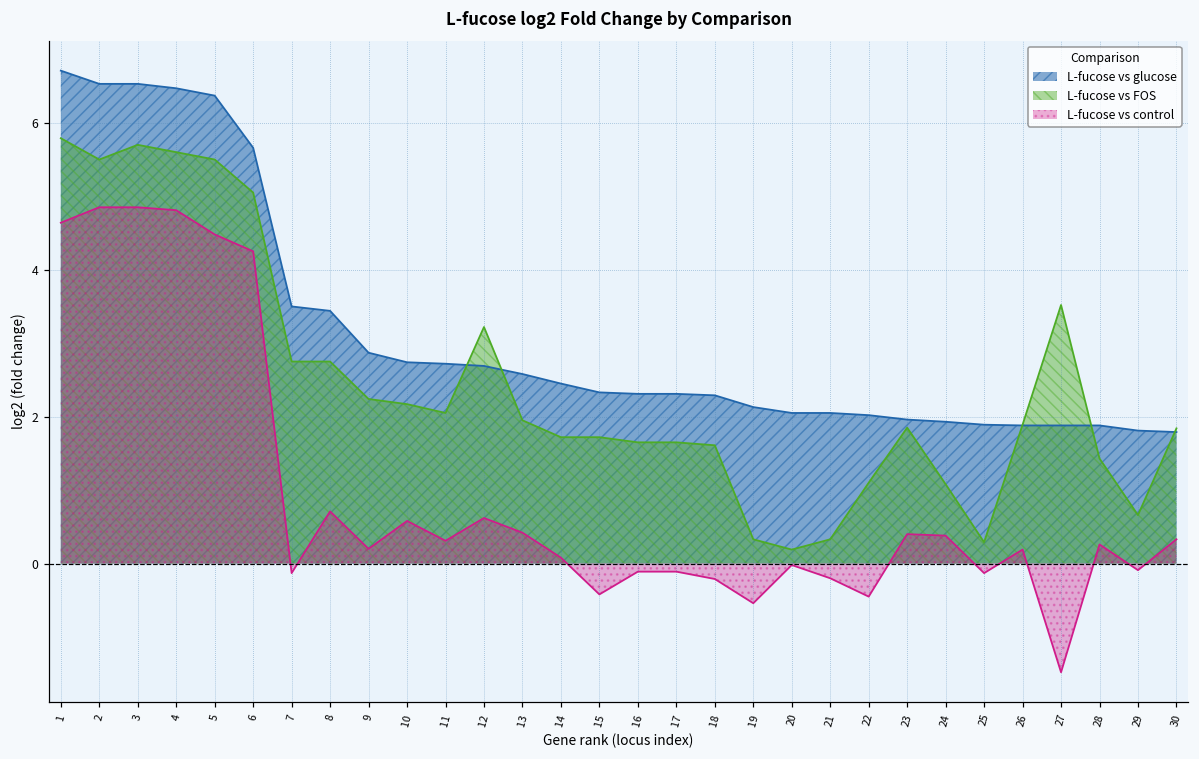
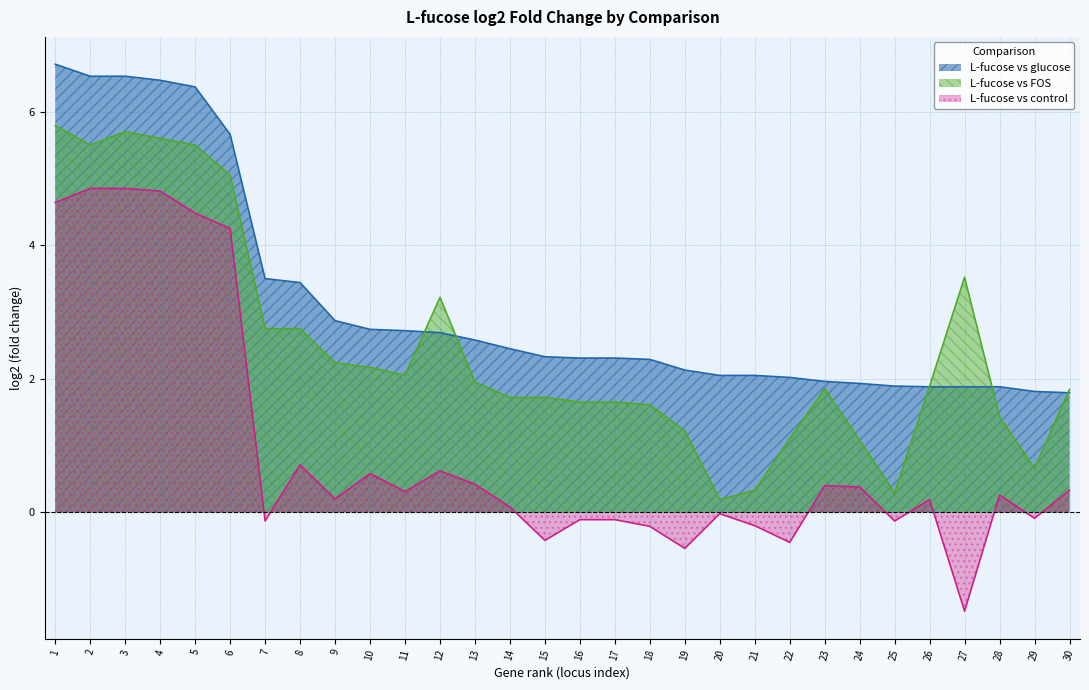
L-fucose vs FOS, 19: 0.3 -> 1.2
